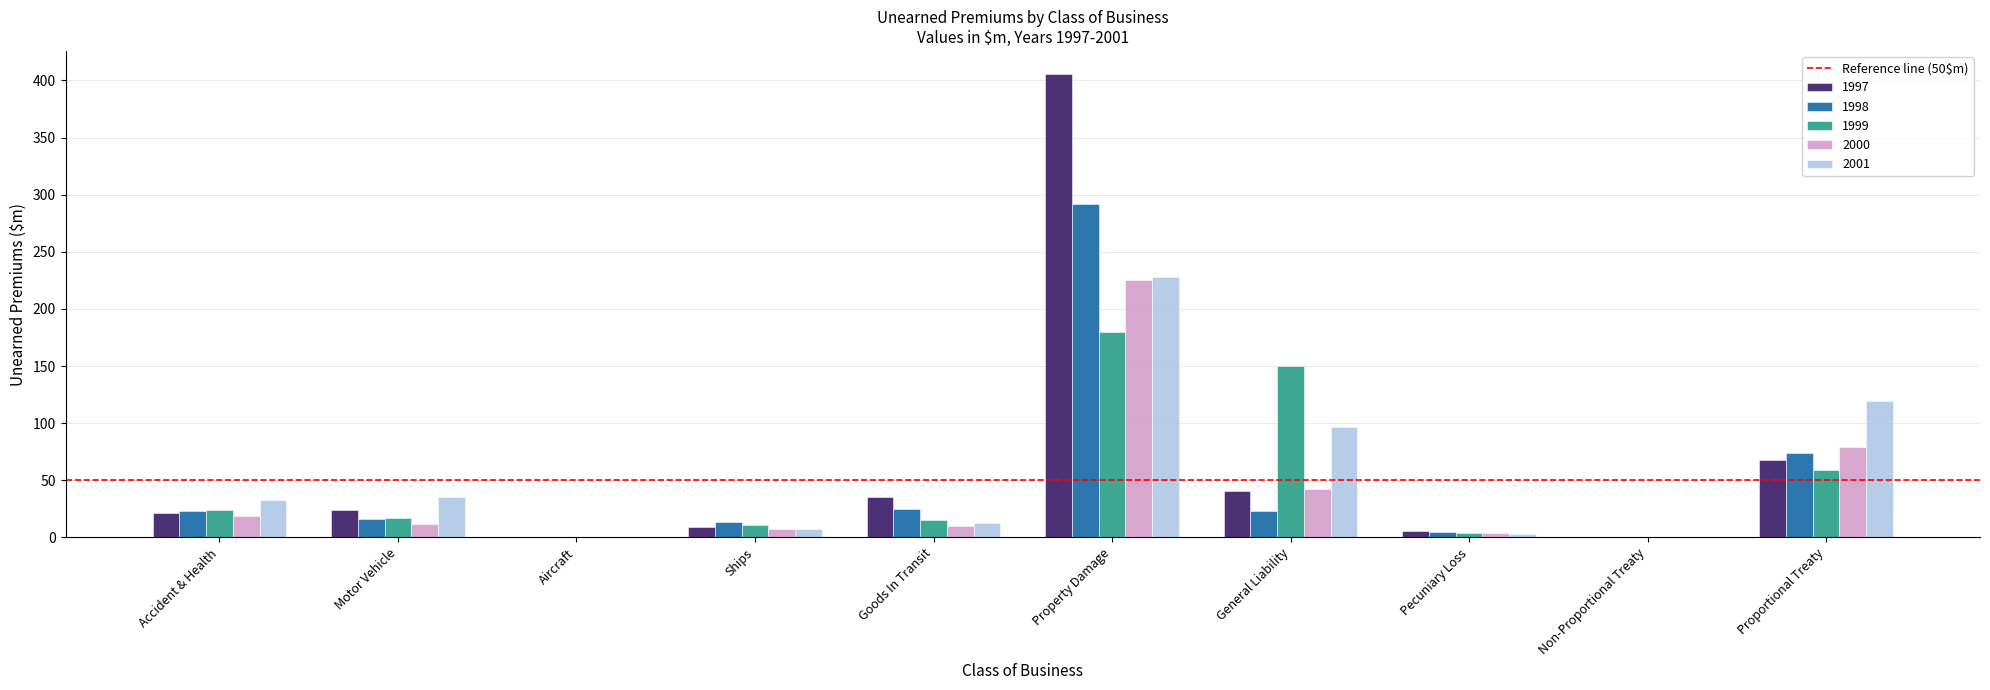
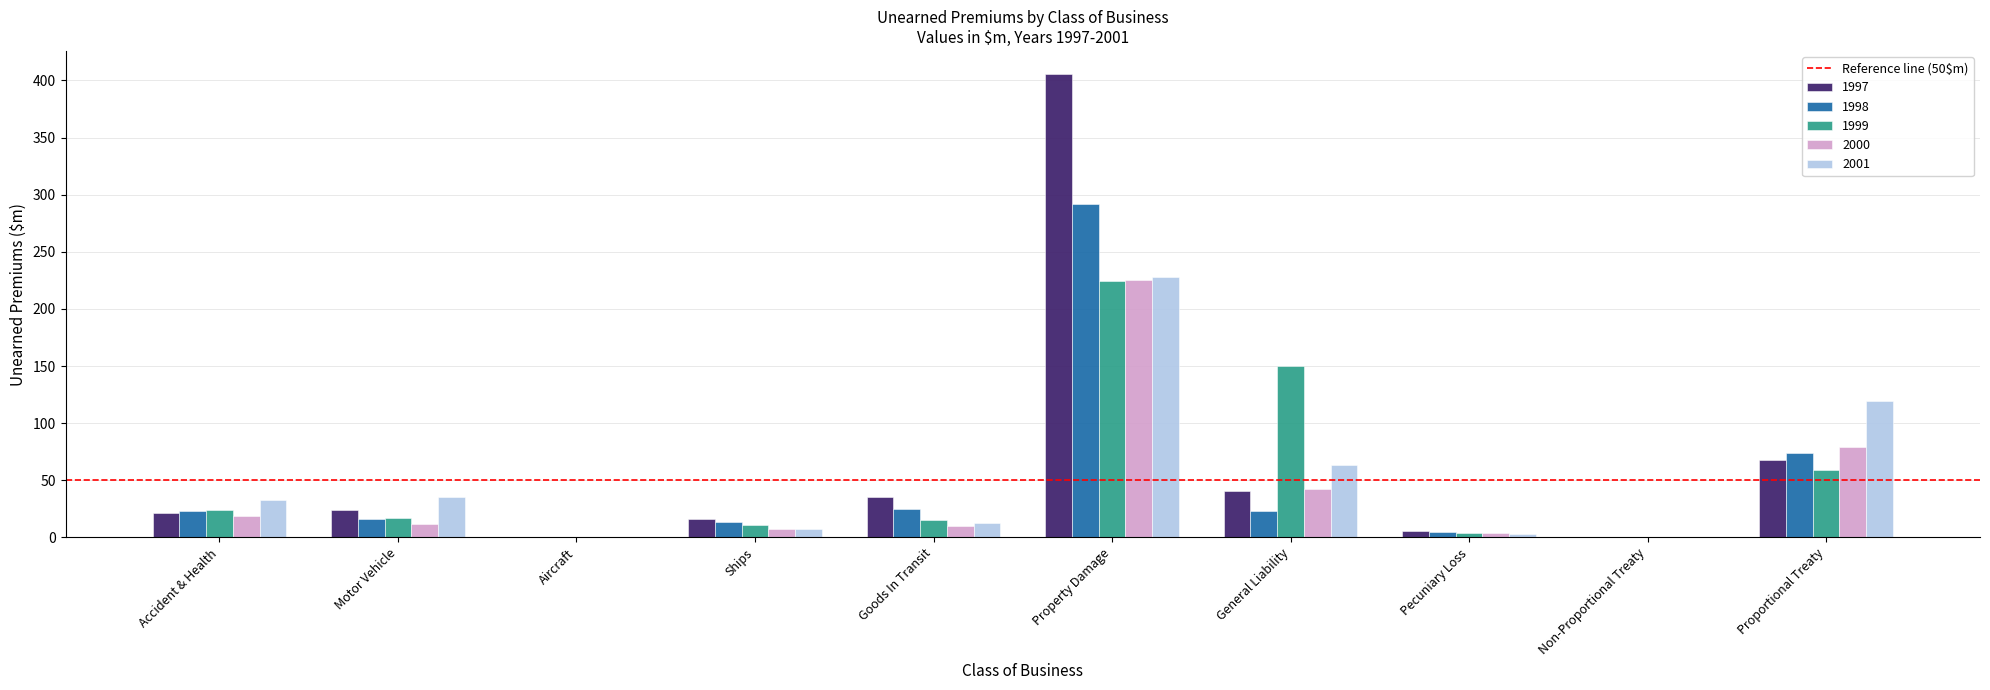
1997, Ships: 9 -> 17
1999, Property Damage: 179 -> 224
2001, General Liability: 97 -> 64
